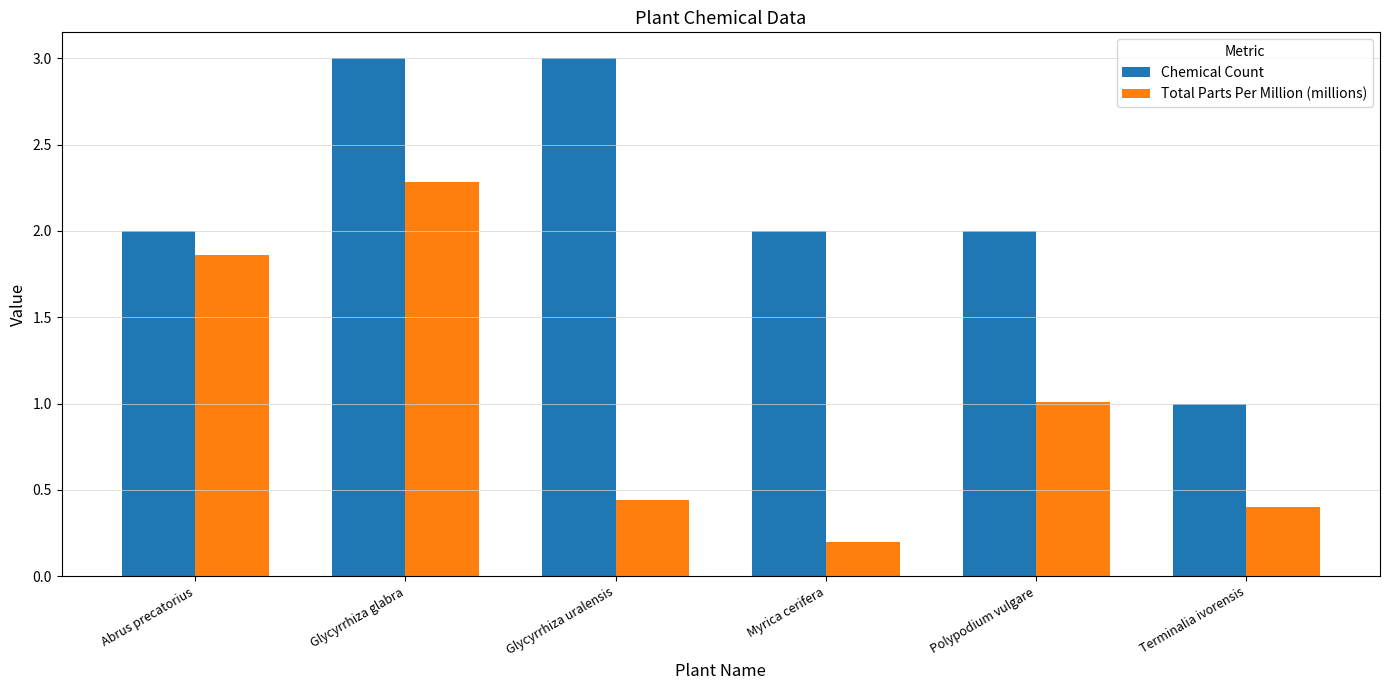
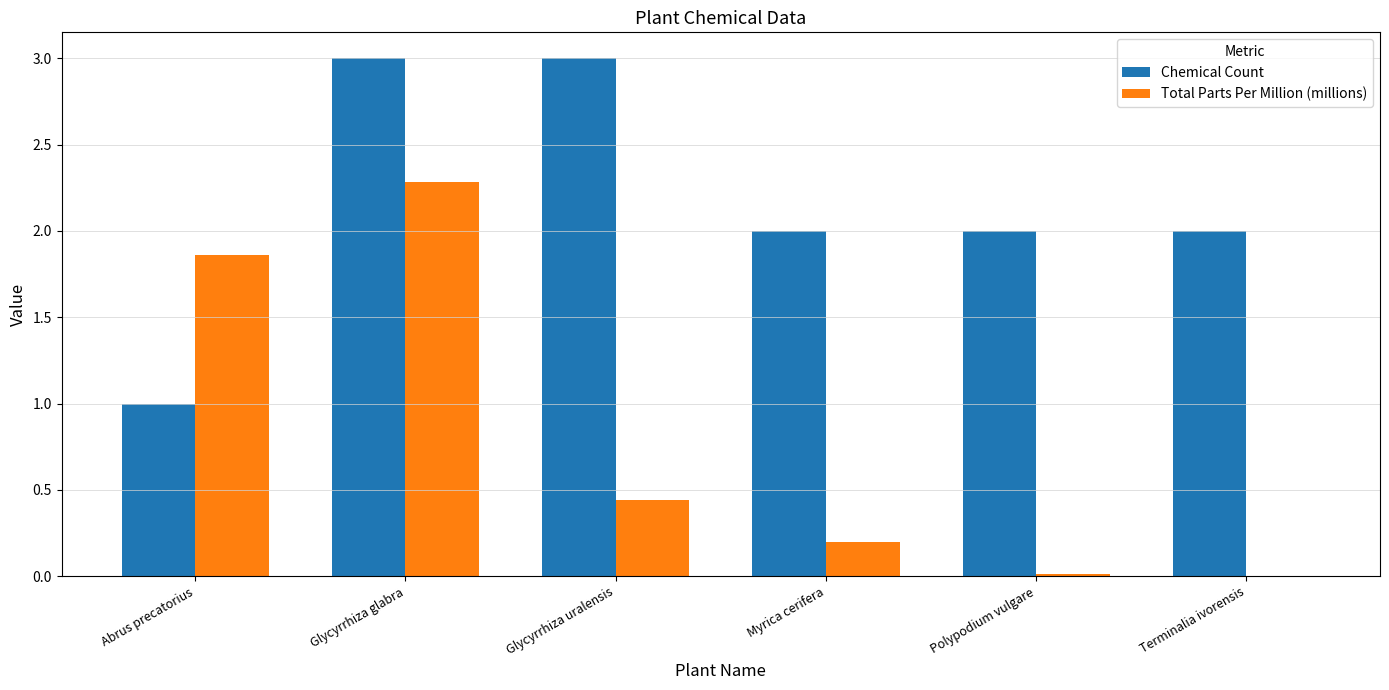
Chemical Count, Abrus precatorius: 2 -> 1
Total Parts Per Million (millions), Polypodium vulgare: 1.01 -> 0.01
Chemical Count, Terminalia ivorensis: 1 -> 2
Total Parts Per Million (millions), Terminalia ivorensis: 0.4 -> 0.0
